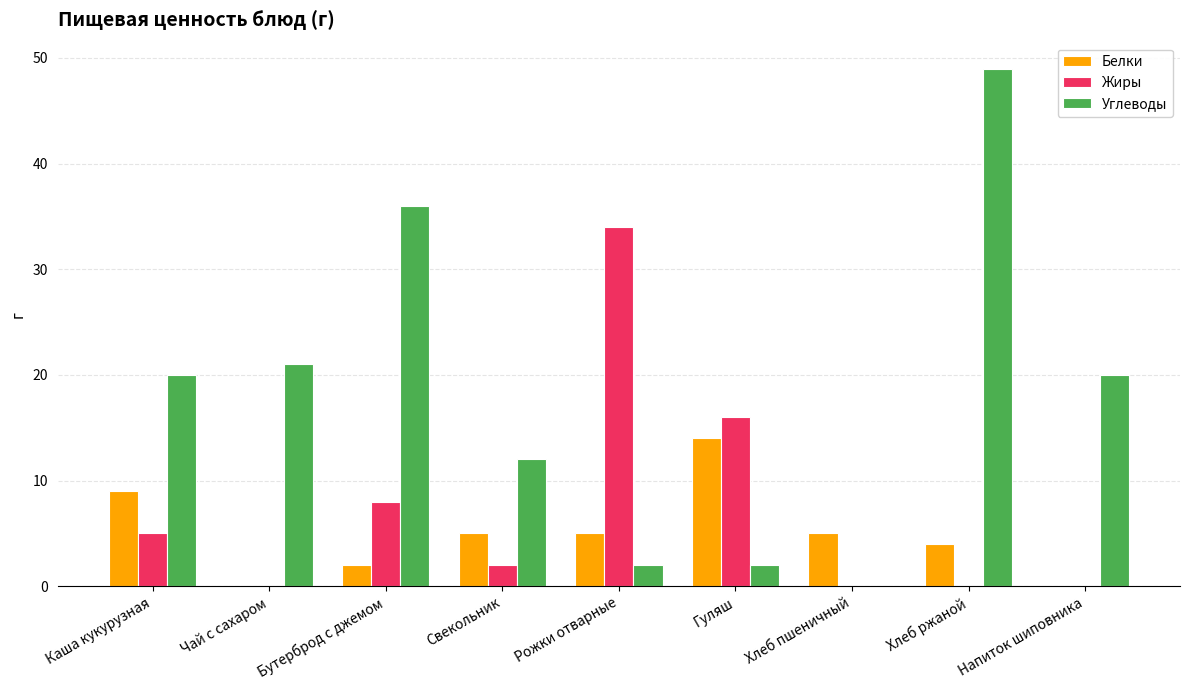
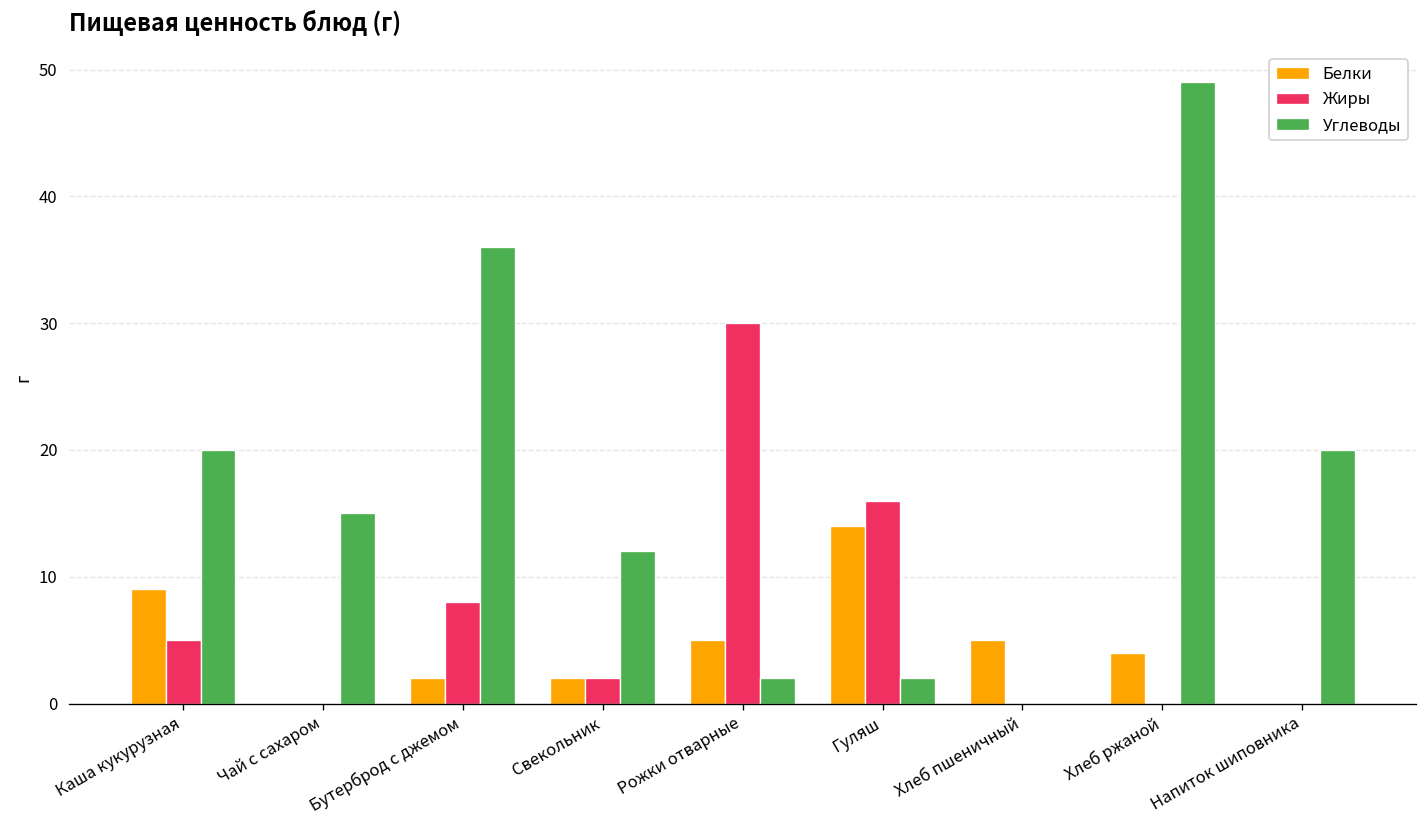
Углеводы, Чай с сахаром: 21 -> 15
Белки, Свекольник: 5 -> 2
Жиры, Рожки отварные: 34 -> 30
